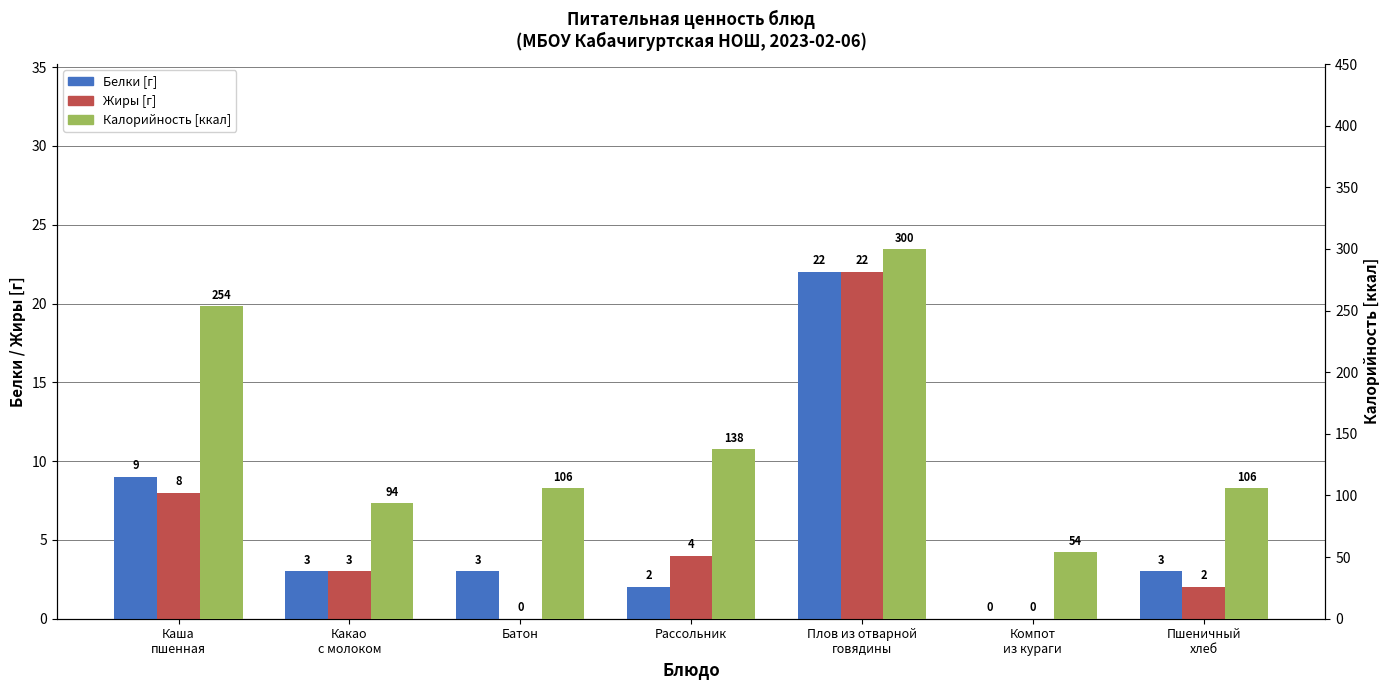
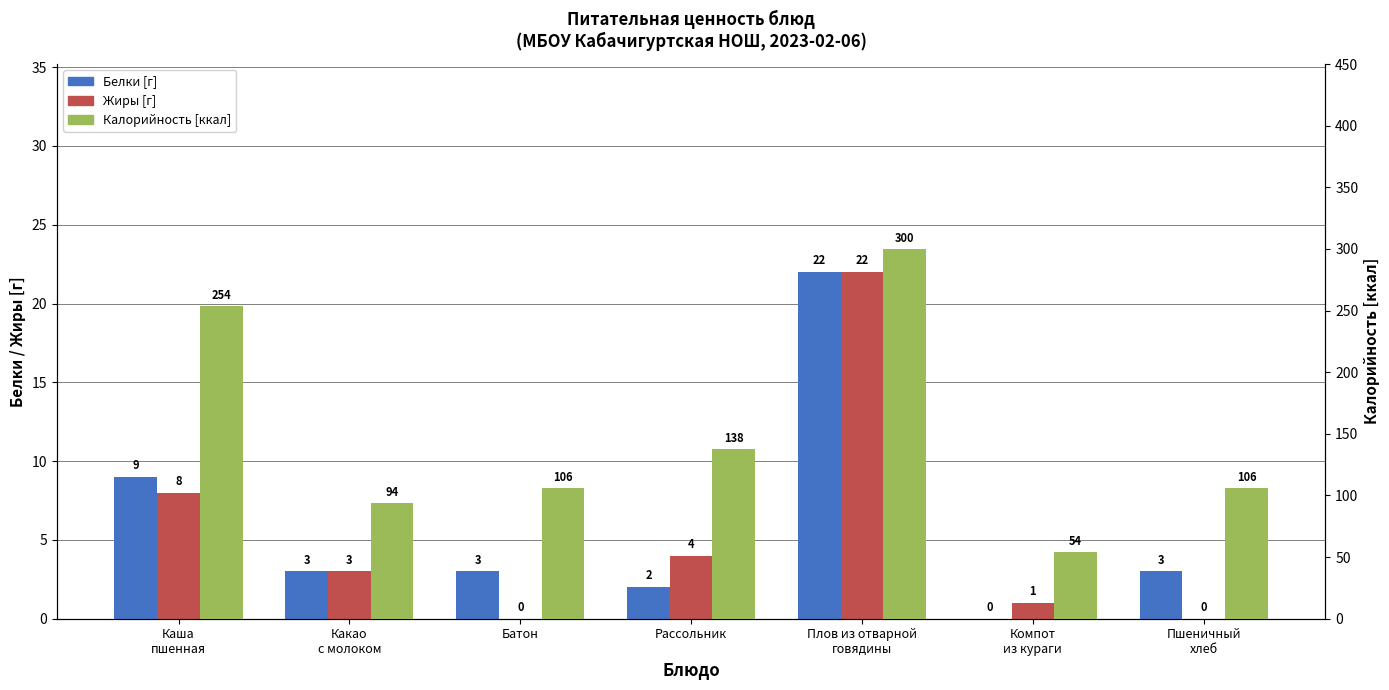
Жиры [г], Компот из кураги: 0 -> 1
Жиры [г], Пшеничный хлеб: 2 -> 0
